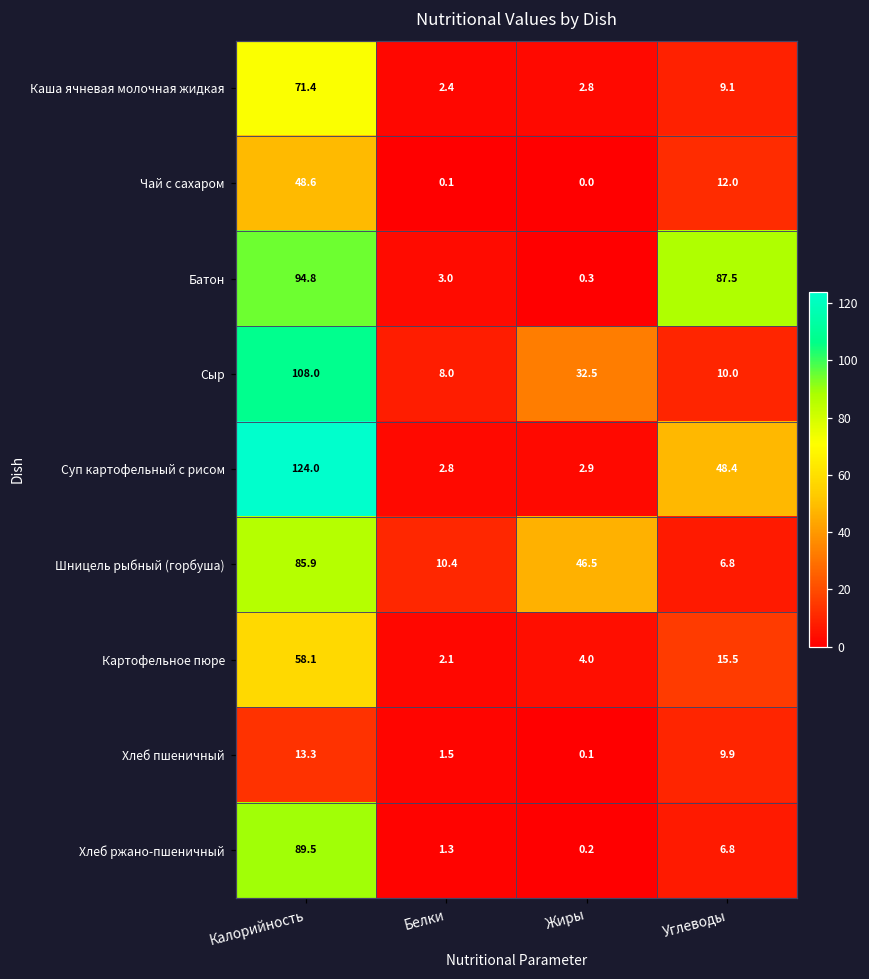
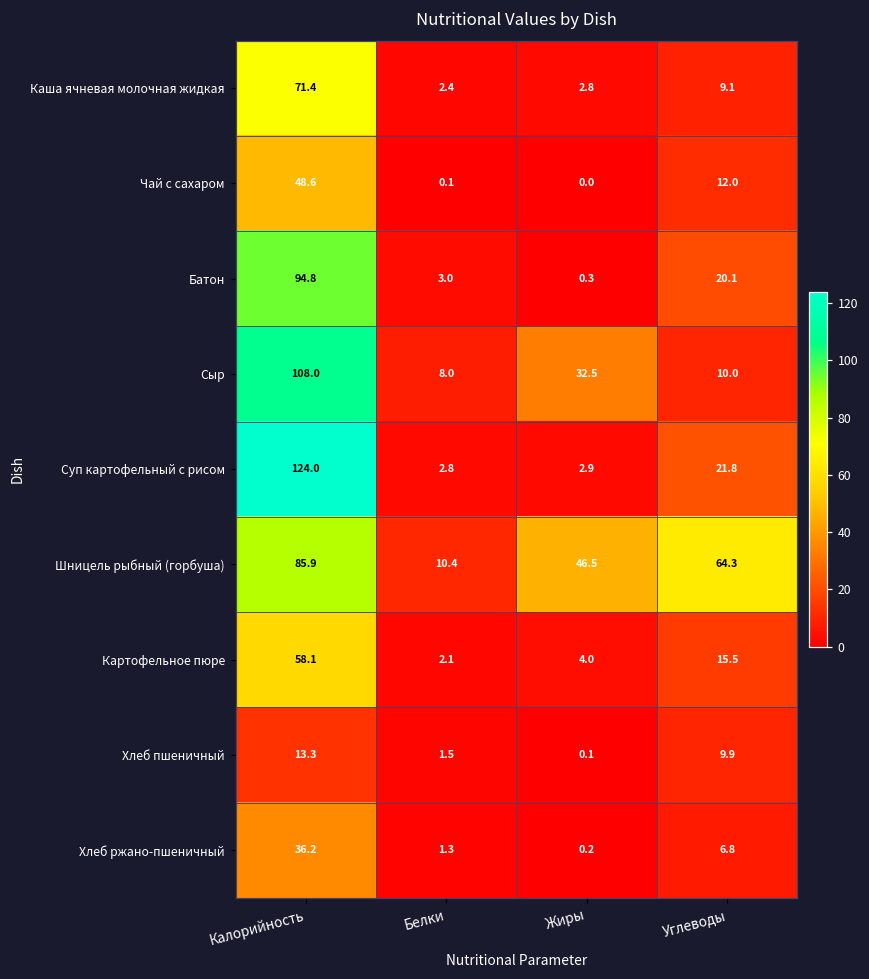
Батон, Углеводы: 87.5 -> 20.1
Суп картофельный с рисом, Углеводы: 48.4 -> 21.8
Шницель рыбный (горбуша), Углеводы: 6.8 -> 64.3
Хлеб ржано-пшеничный, Калорийность: 89.5 -> 36.2
